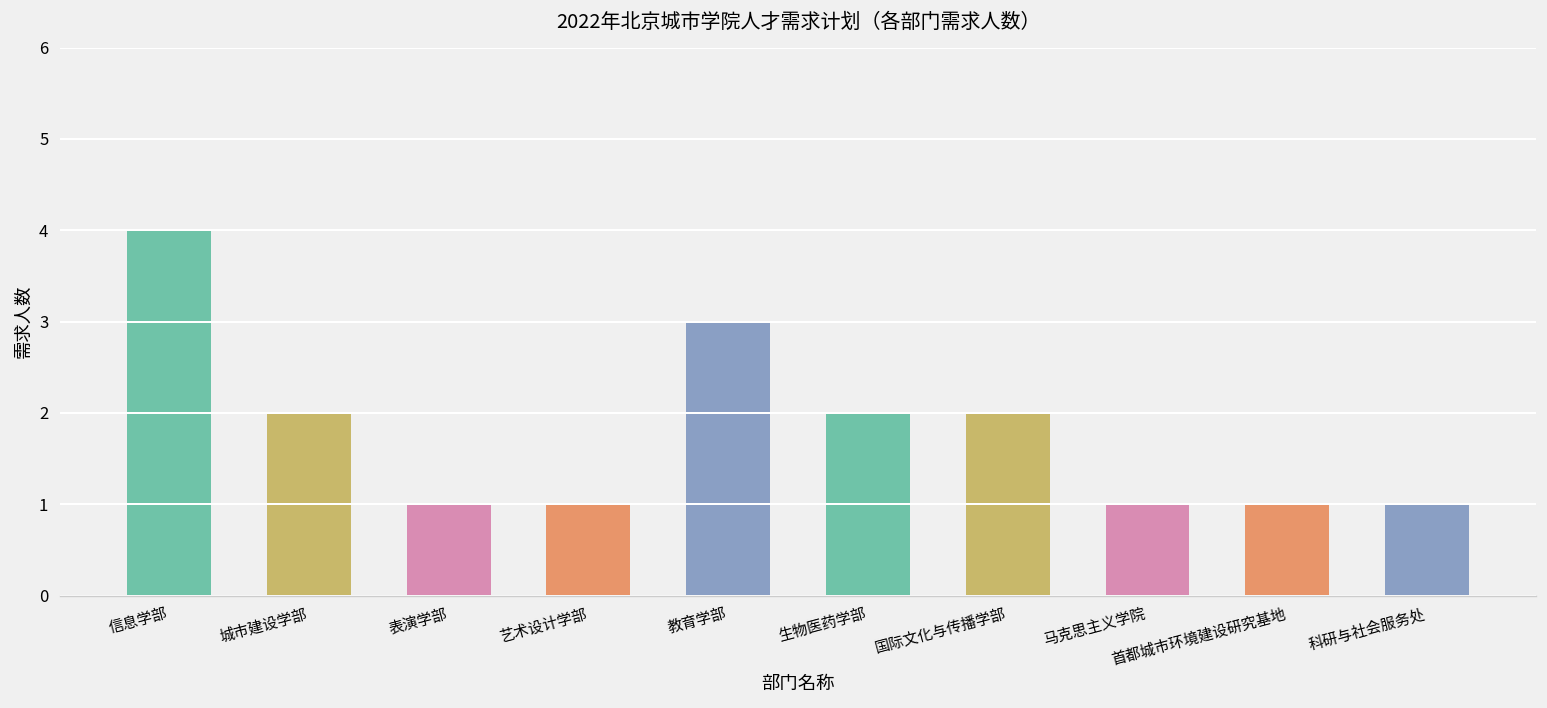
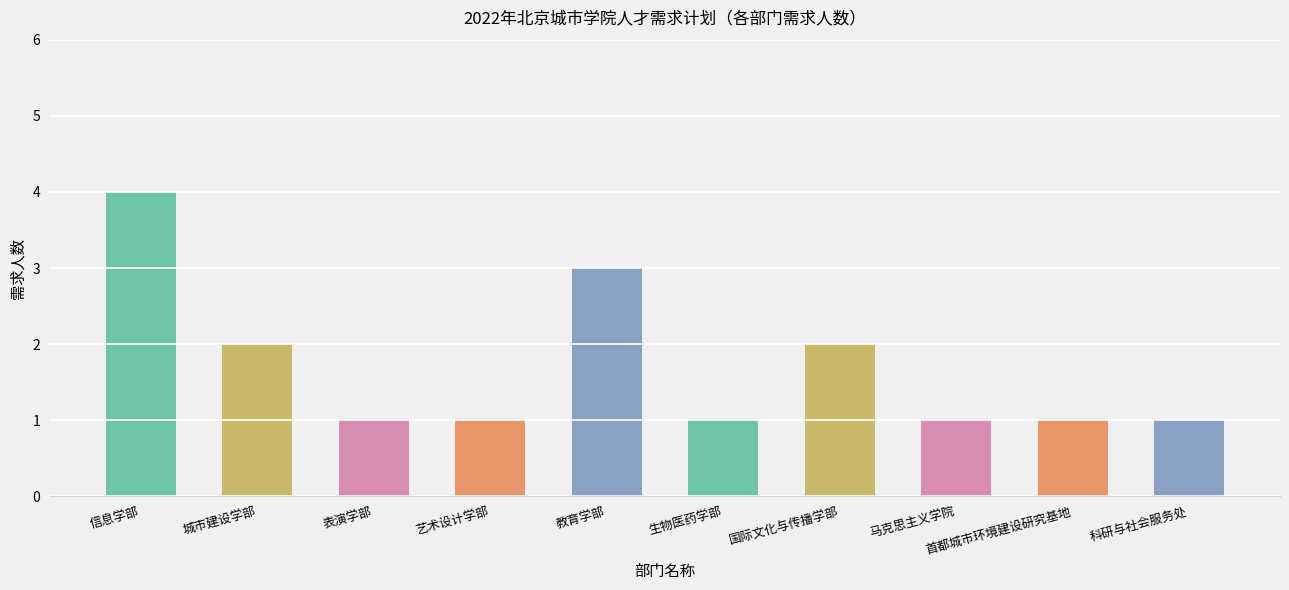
生物医药学部: 2 -> 1
